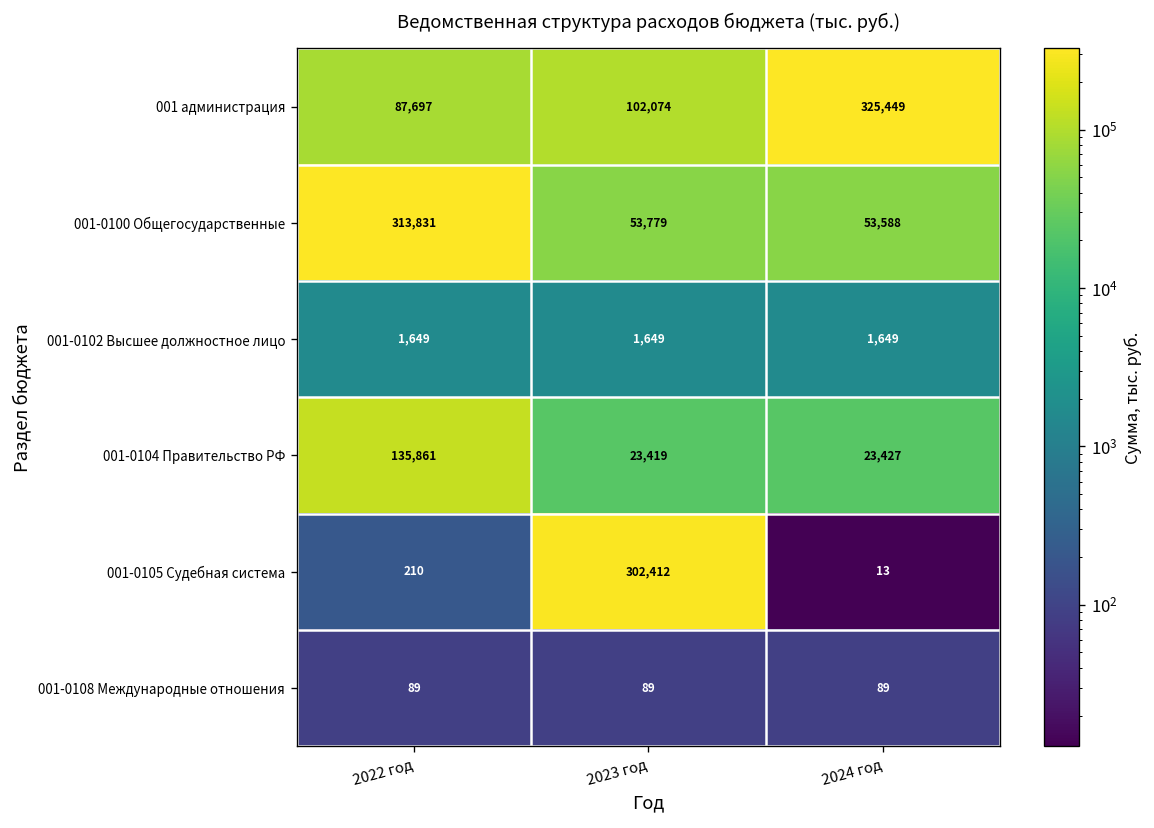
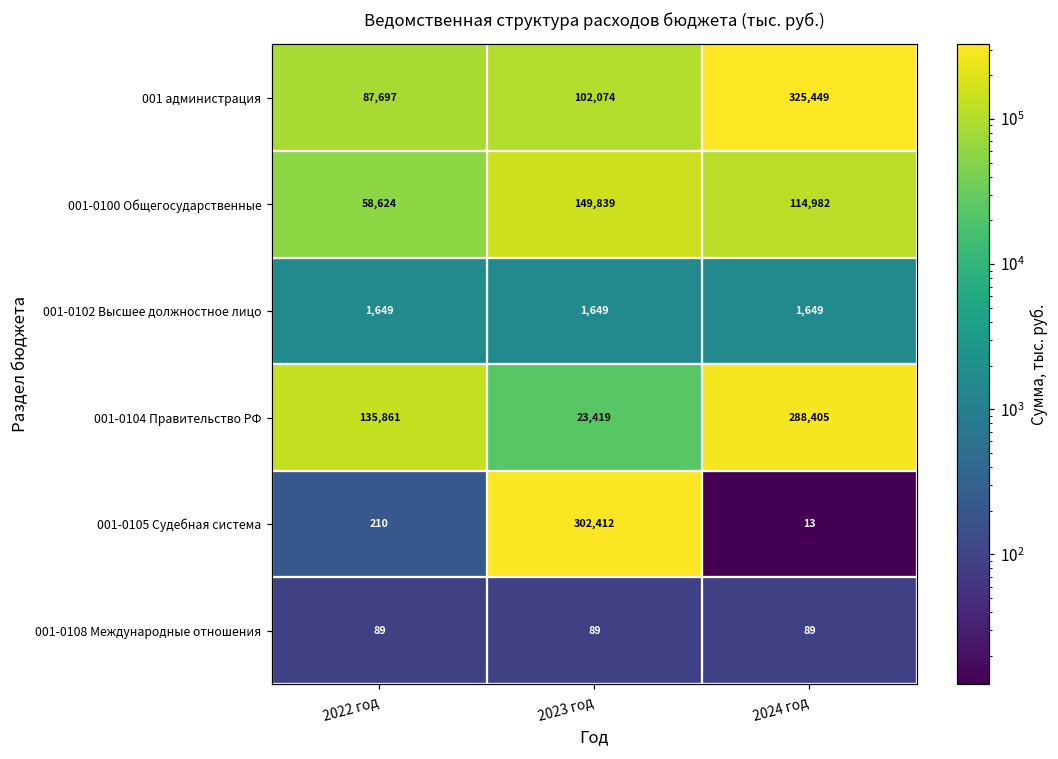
001-0100 Общегосударственные, 2022 год: 313,831 -> 58,624
001-0100 Общегосударственные, 2023 год: 53,779 -> 149,839
001-0100 Общегосударственные, 2024 год: 53,588 -> 114,982
001-0104 Правительство РФ, 2024 год: 23,427 -> 288,405
